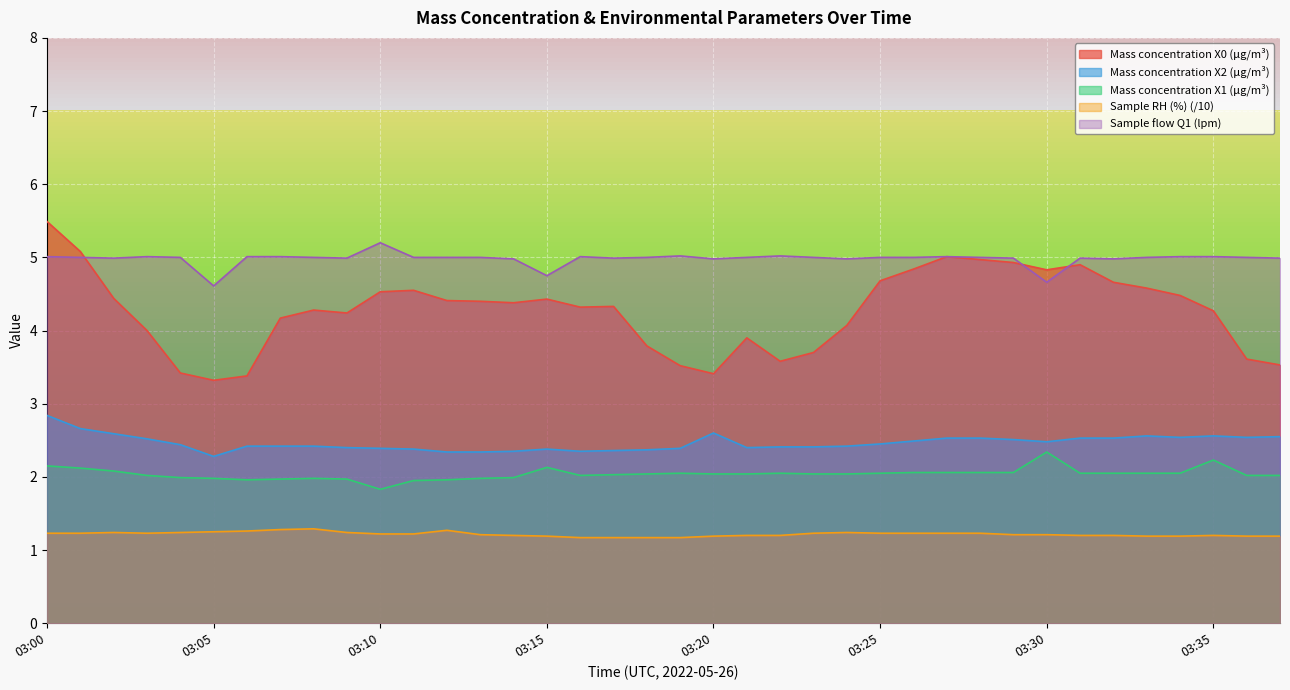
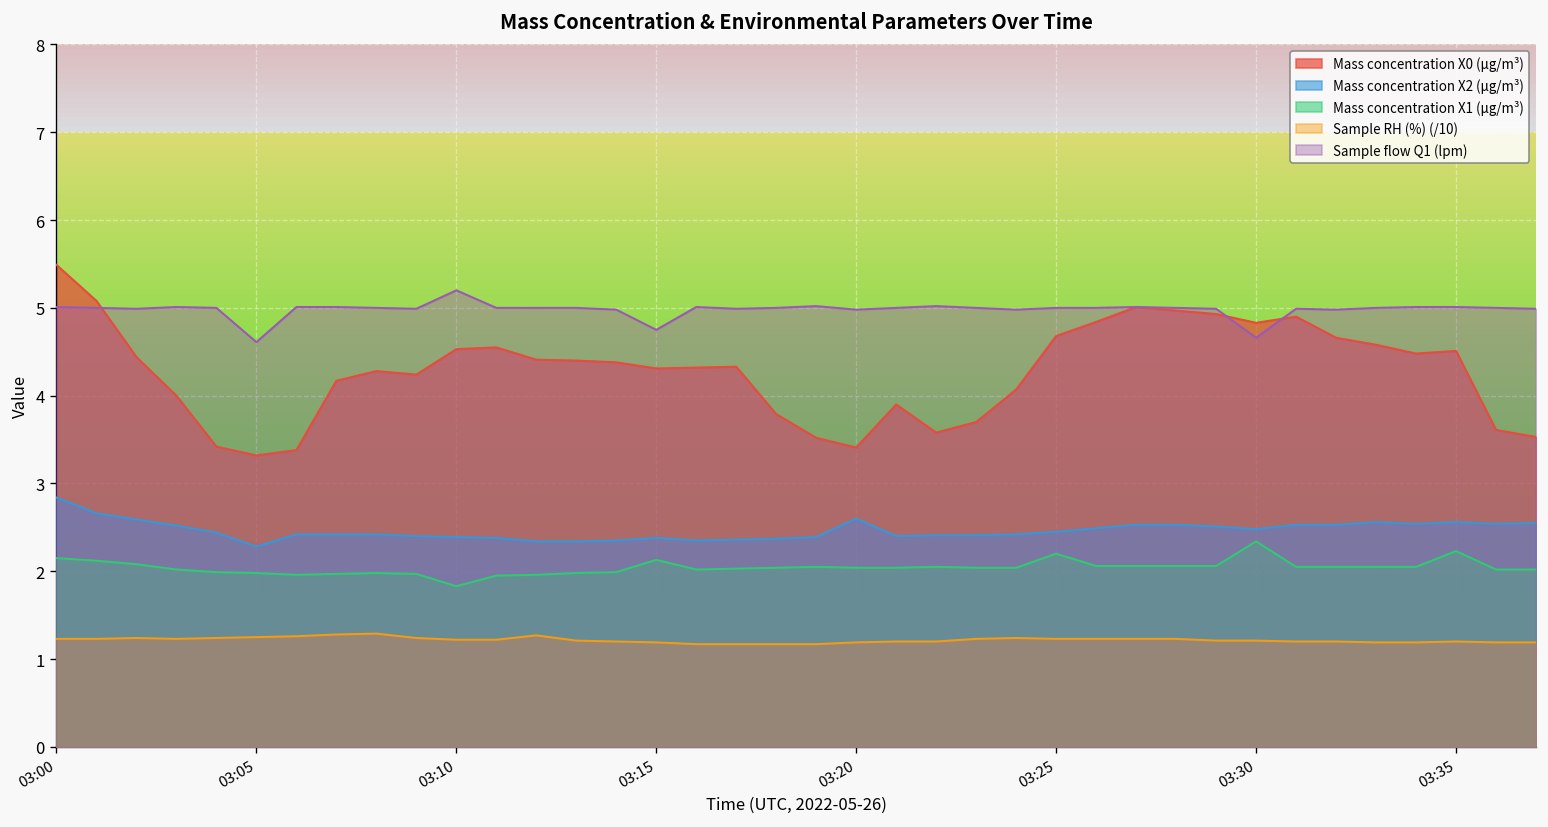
Mass concentration X0 (μg/m³), 03:15: 4.4 -> 4.3
Mass concentration X1 (μg/m³), 03:25: 2.1 -> 2.2
Mass concentration X0 (μg/m³), 03:35: 4.3 -> 4.5
